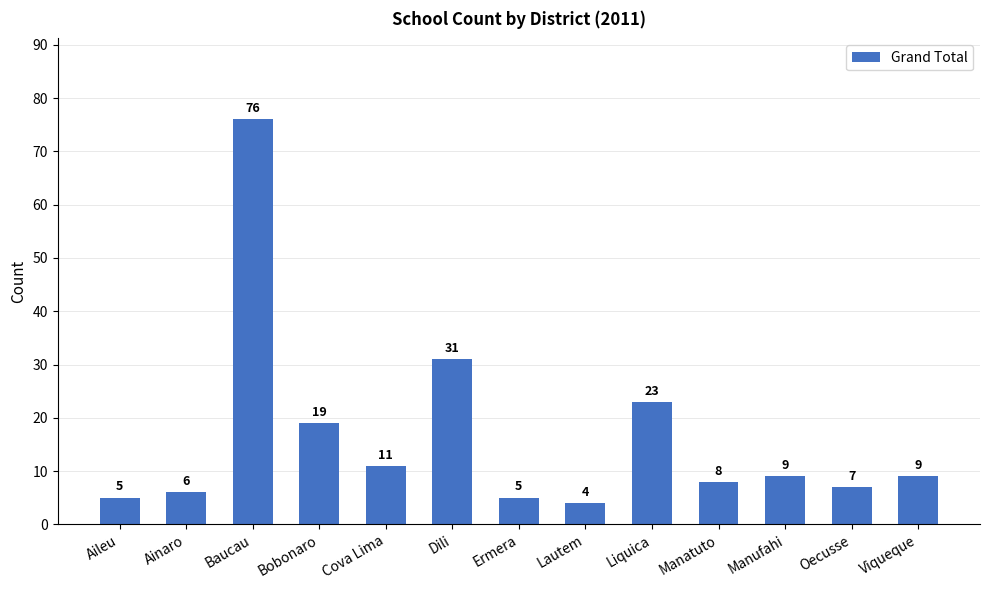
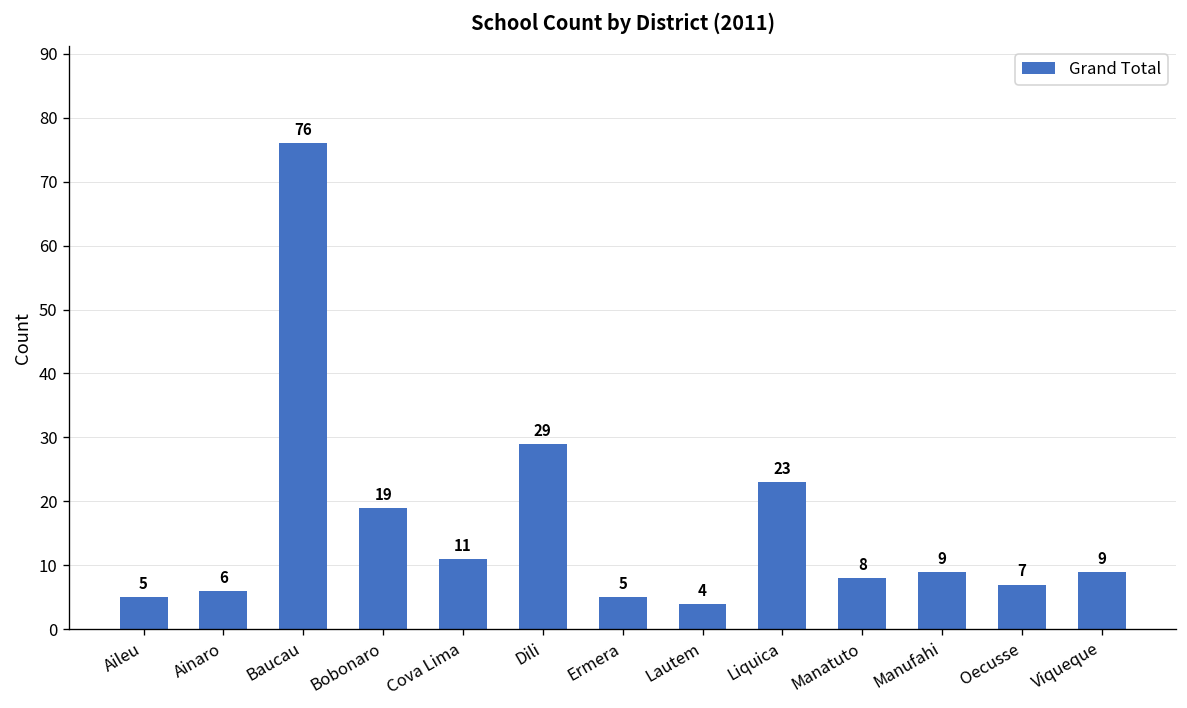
Dili: 31 -> 29
